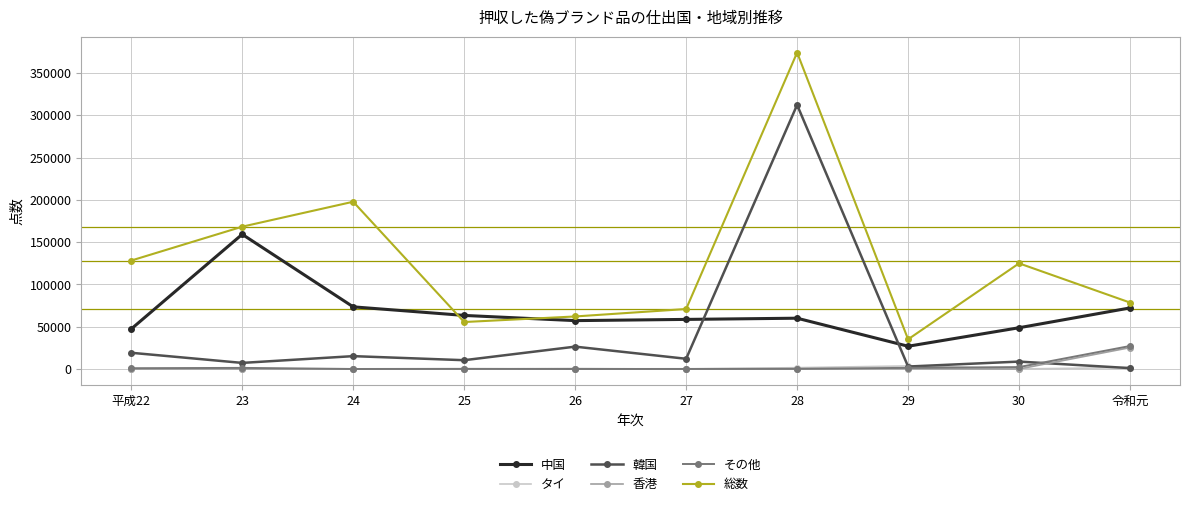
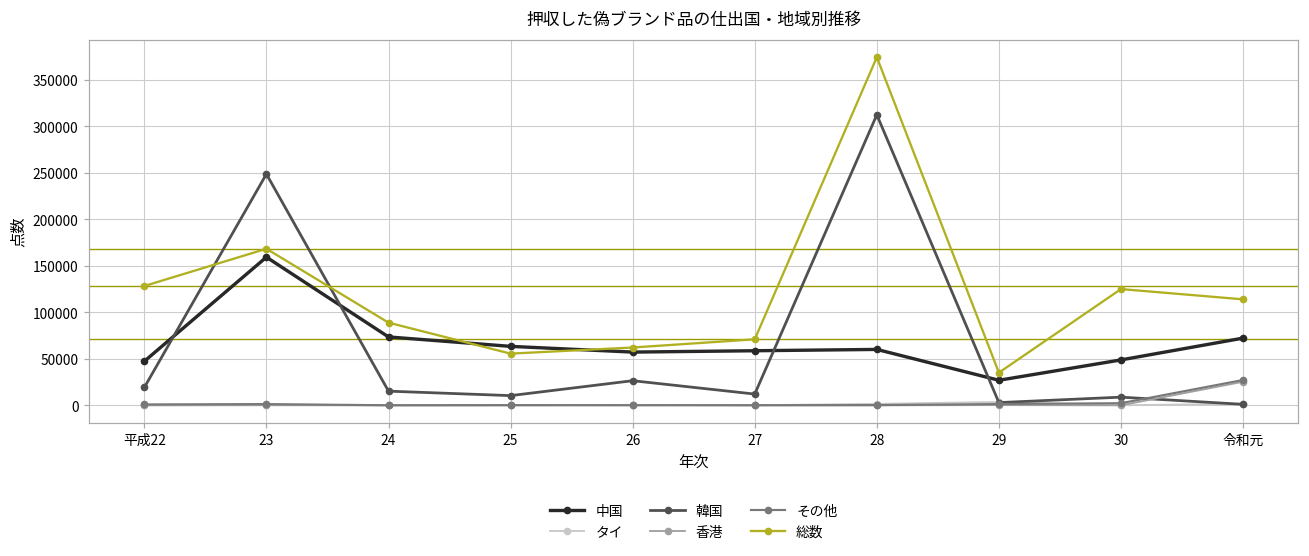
韓国, 23: 10000 -> 250000
総数, 24: 200000 -> 90000
総数, 令和元: 80000 -> 110000
